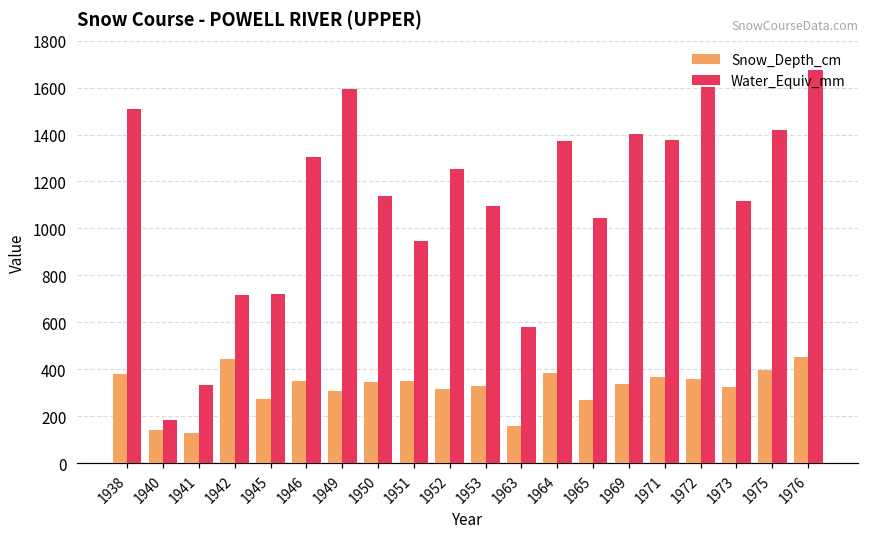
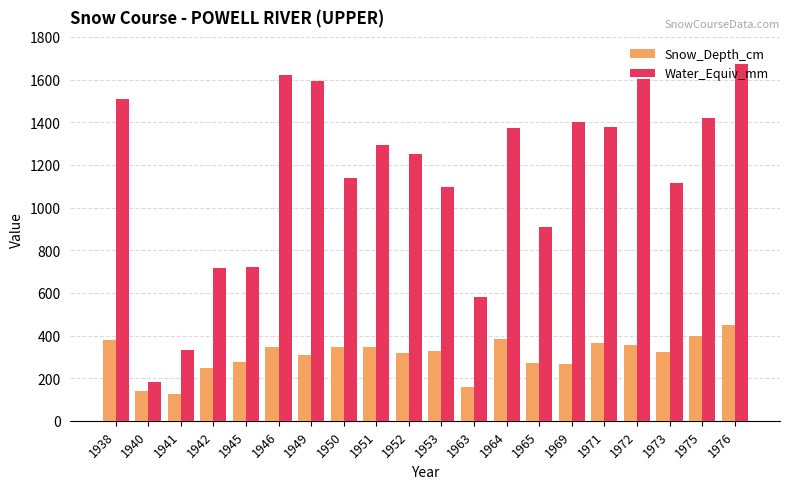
Snow_Depth_cm, 1942: 450 -> 250
Water_Equiv_mm, 1946: 1310 -> 1620
Water_Equiv_mm, 1951: 950 -> 1290
Water_Equiv_mm, 1965: 1050 -> 910
Snow_Depth_cm, 1969: 340 -> 270
